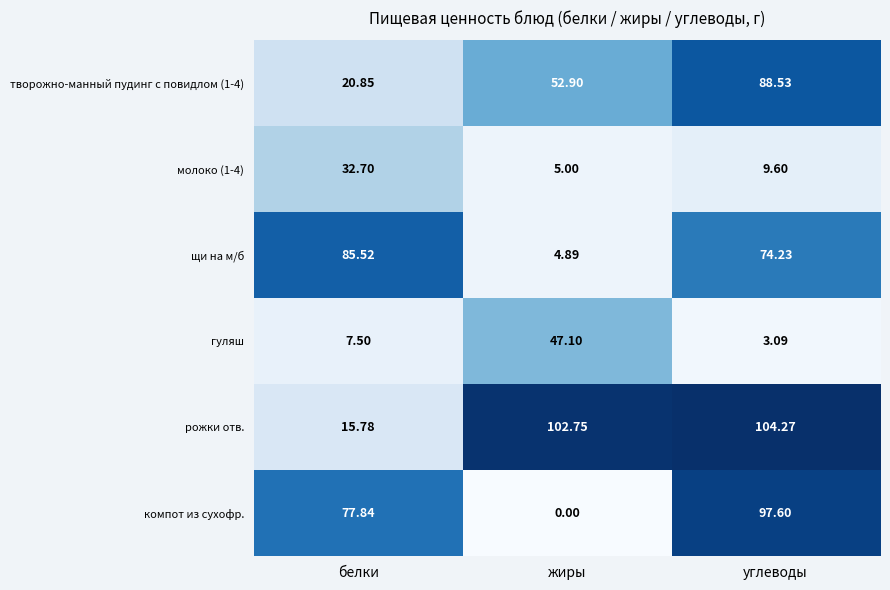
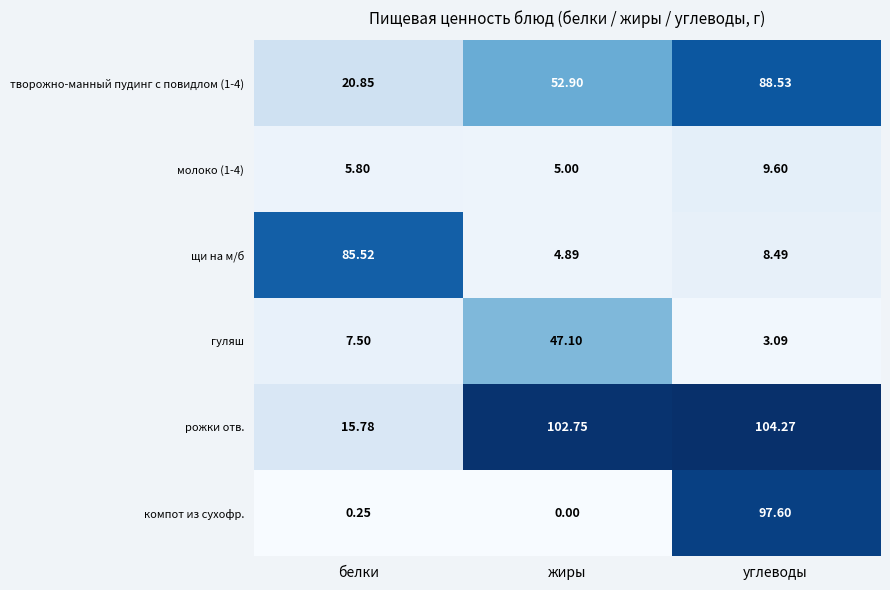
молоко (1-4), белки: 32.70 -> 5.80
щи на м/б, углеводы: 74.23 -> 8.49
компот из сухофр., белки: 77.84 -> 0.25
